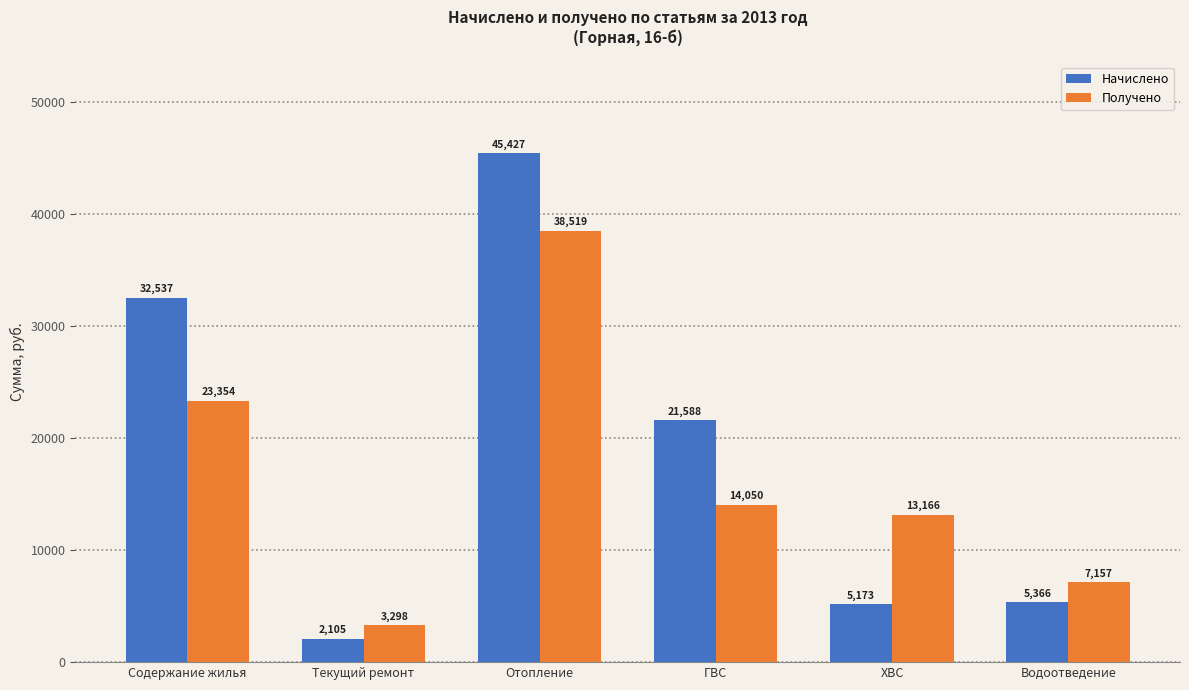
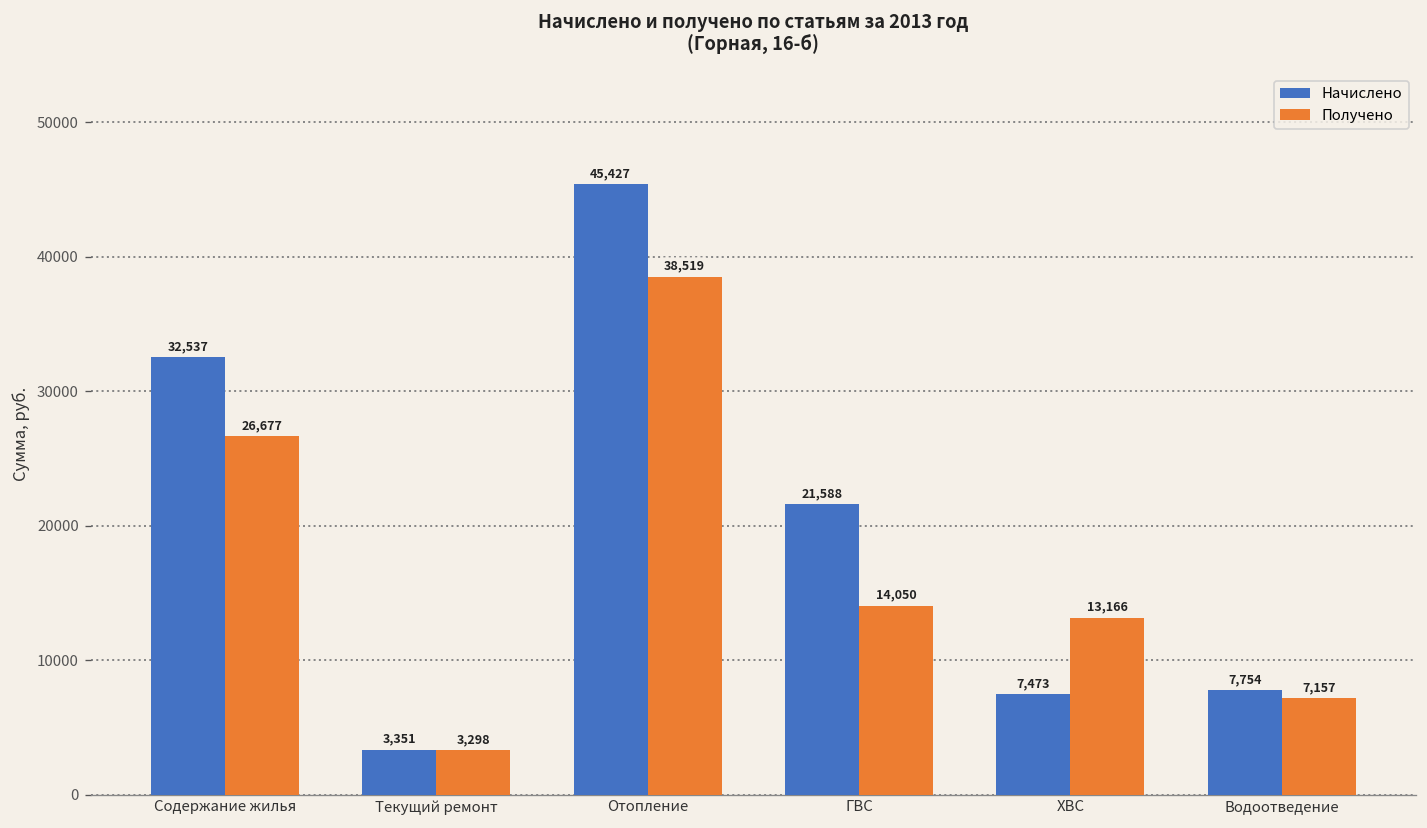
Получено, Содержание жилья: 23,354 -> 26,677
Начислено, Текущий ремонт: 2,105 -> 3,351
Начислено, ХВС: 5,173 -> 7,473
Начислено, Водоотведение: 5,366 -> 7,754
